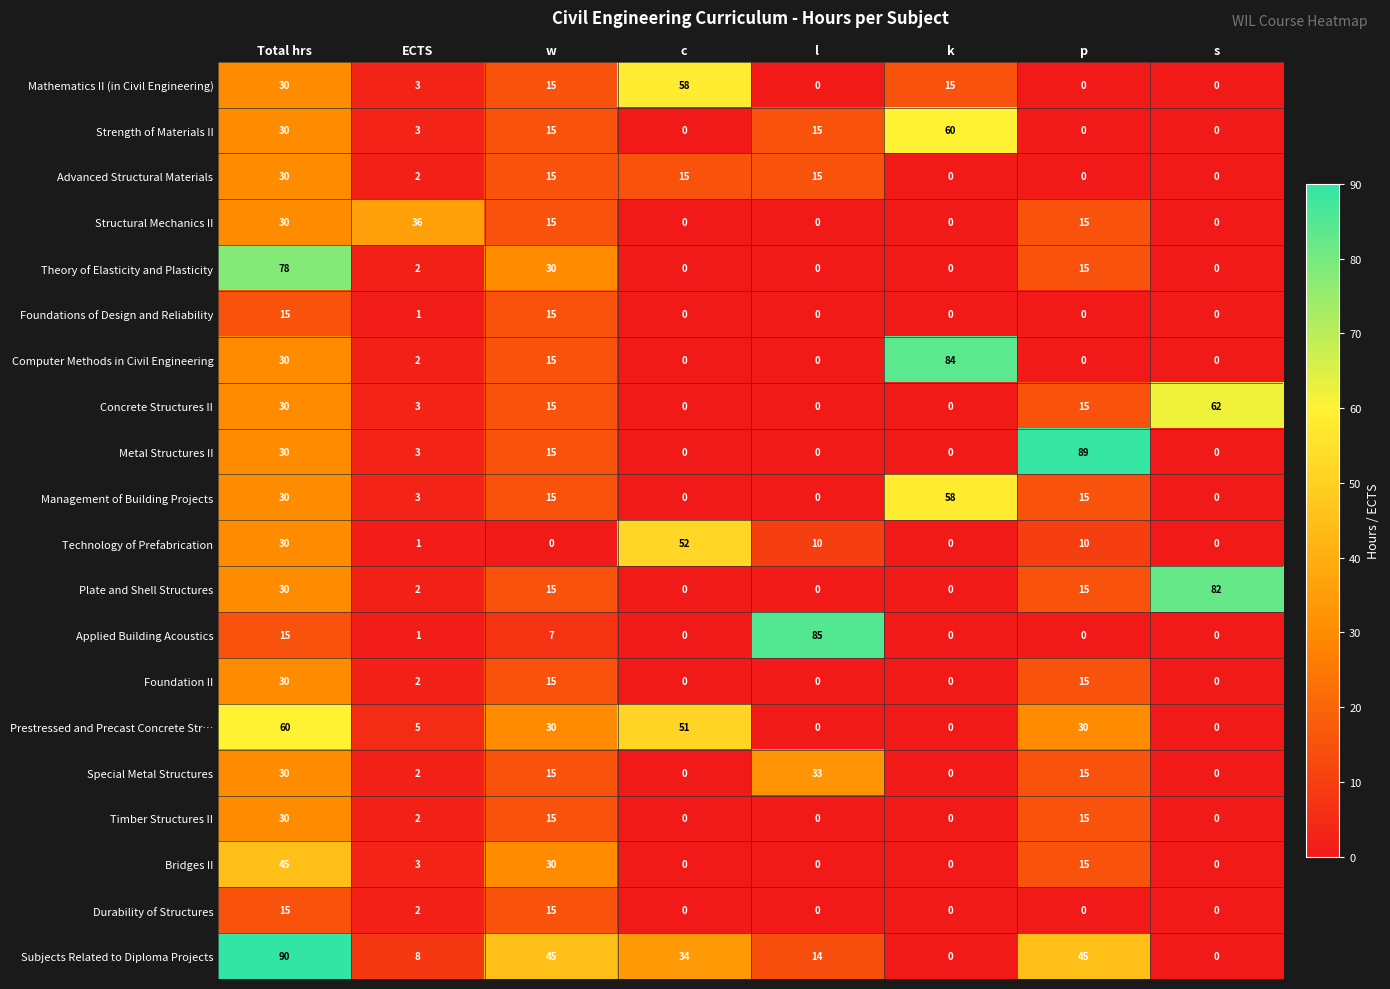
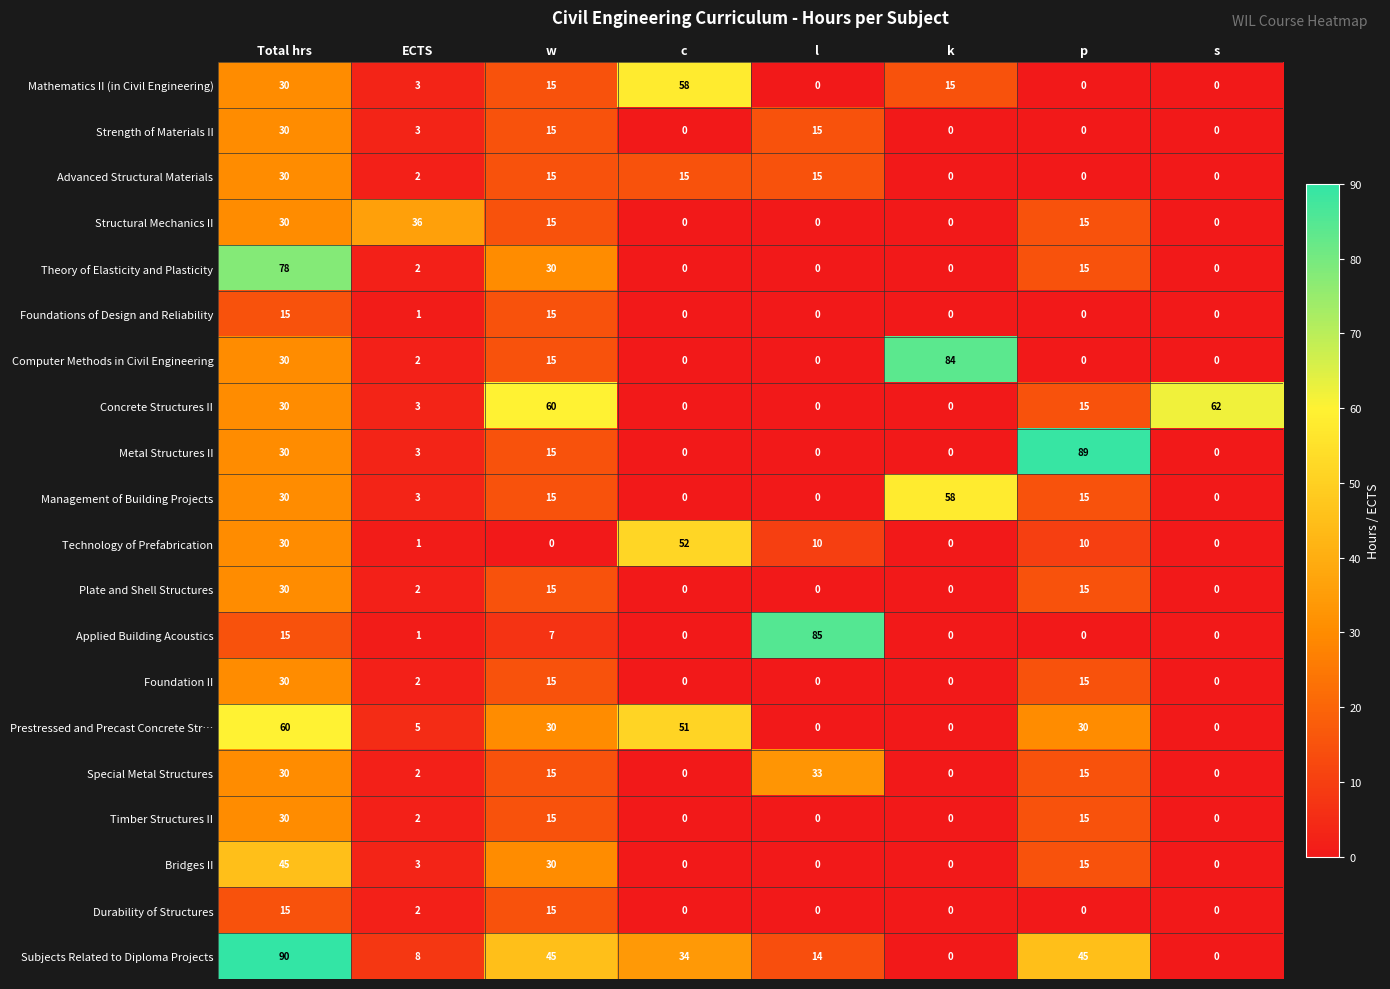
Strength of Materials II, k: 60 -> 0
Concrete Structures II, w: 15 -> 60
Plate and Shell Structures, s: 82 -> 0
